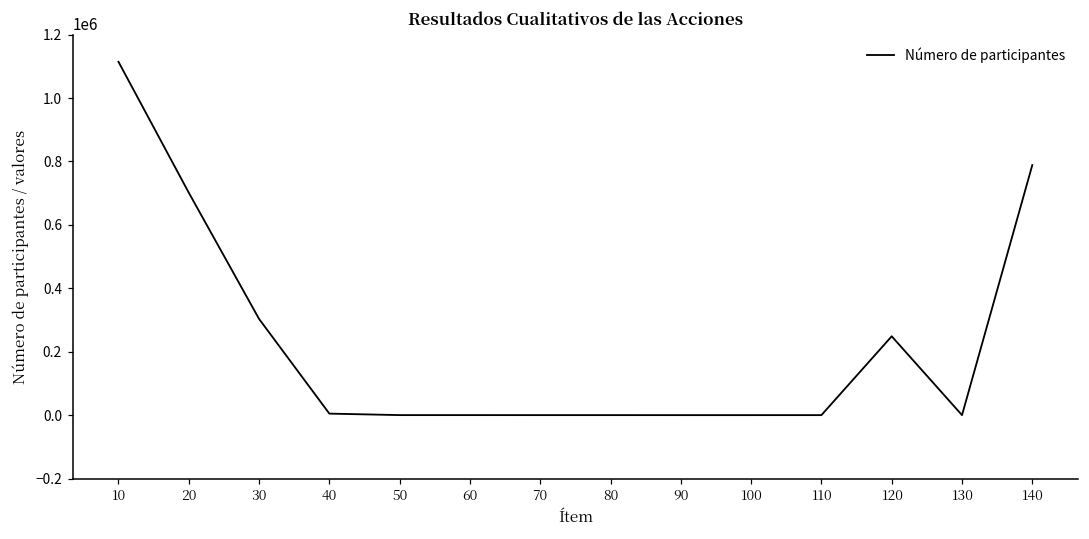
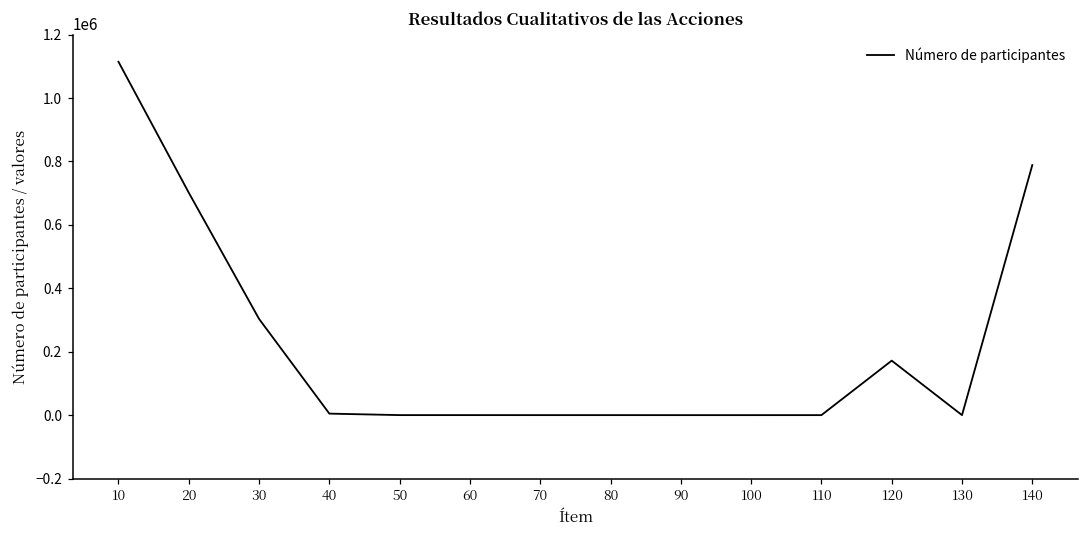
120: 250000 -> 170000
